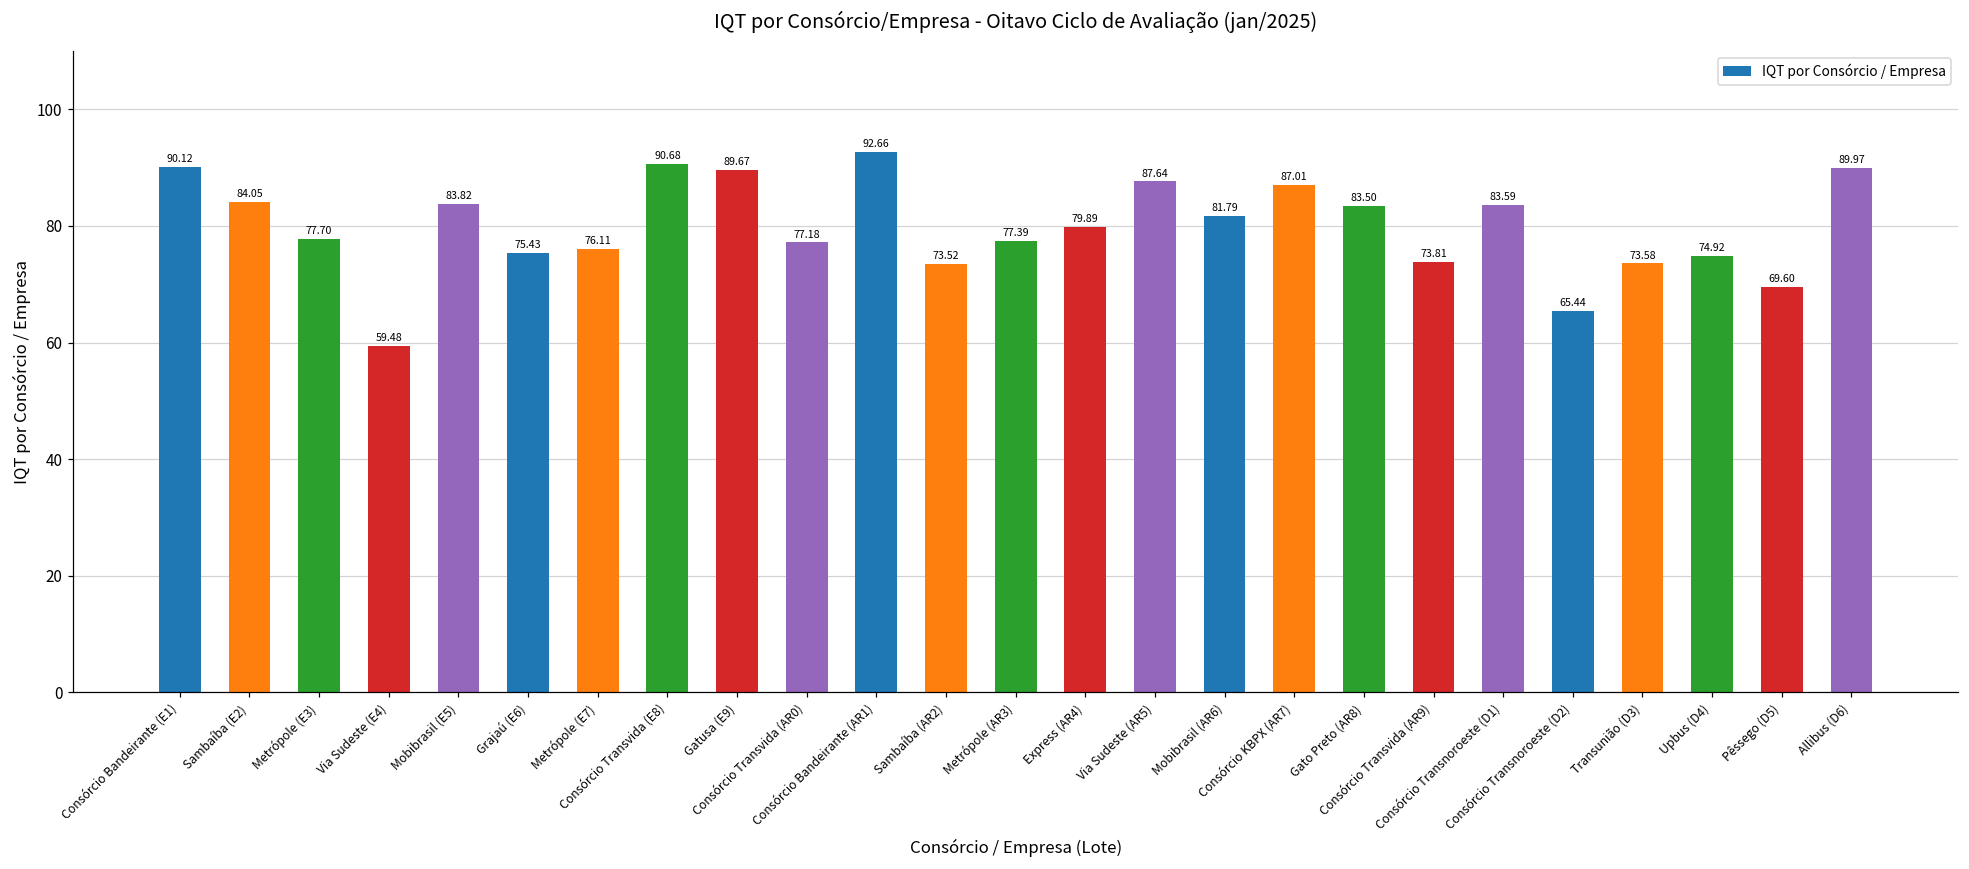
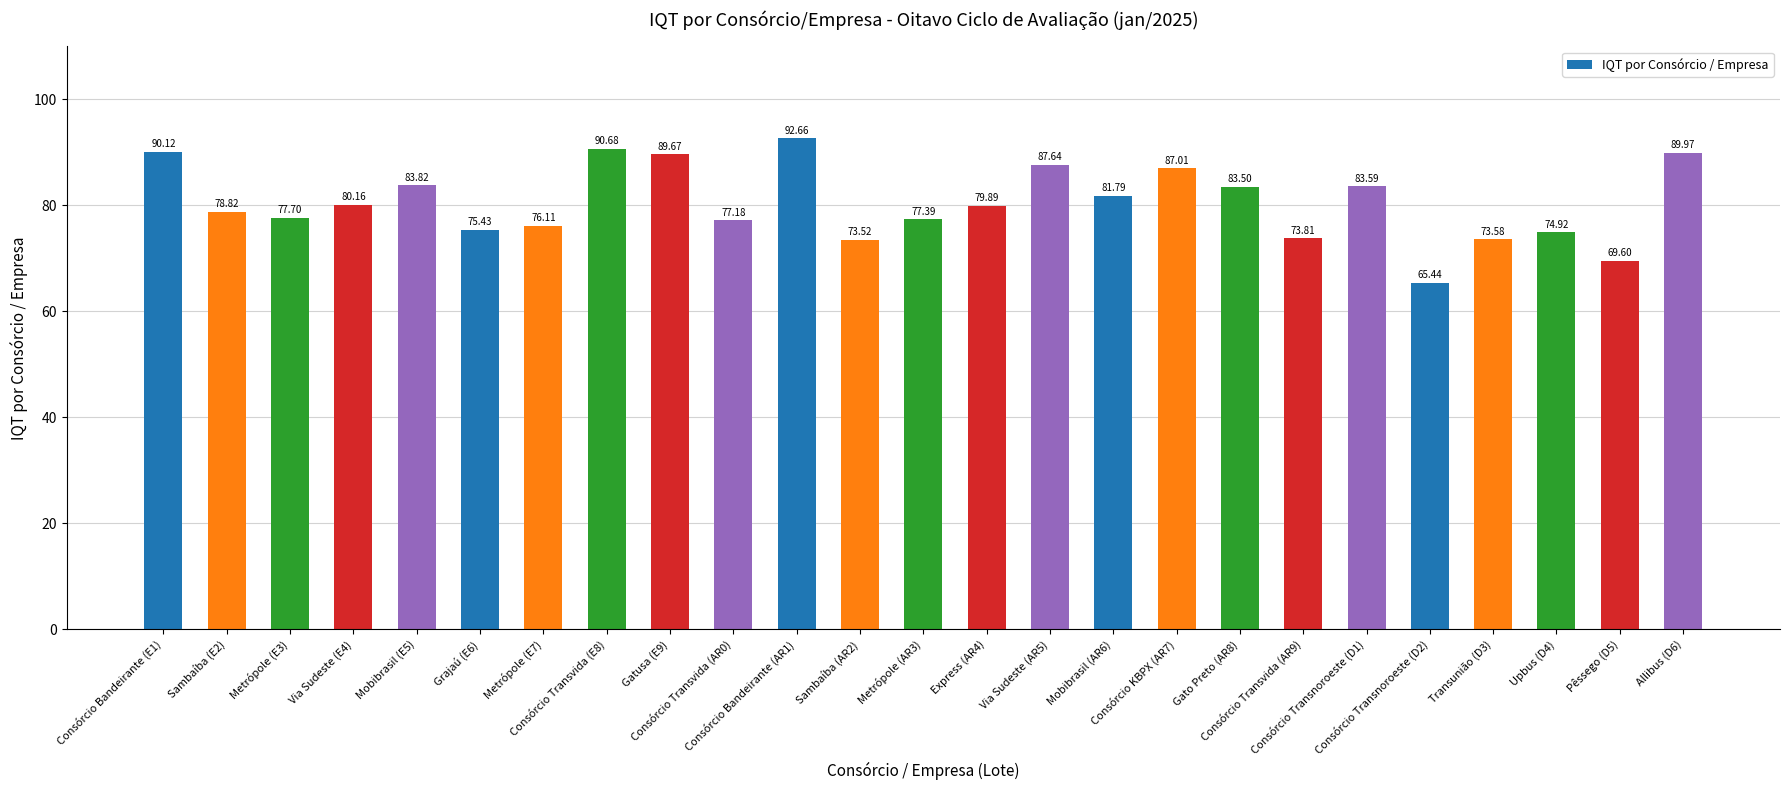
Sambaíba (E2): 84.05 -> 78.82
Via Sudeste (E4): 59.48 -> 80.16
